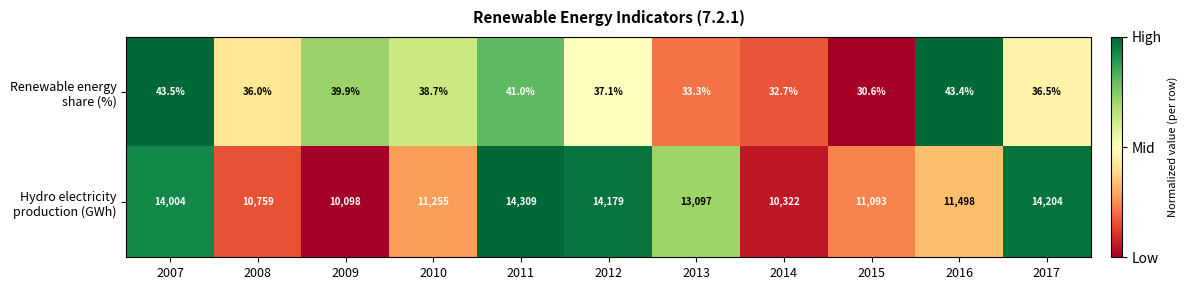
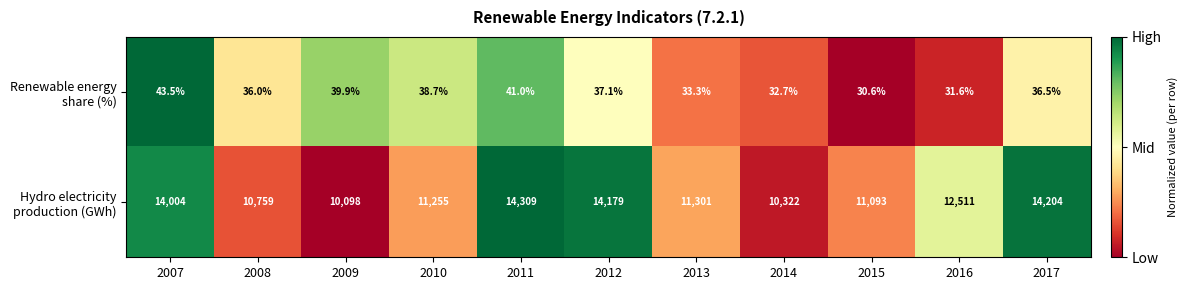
Renewable energy share (%), 2016: 43.4% -> 31.6%
Hydro electricity production (GWh), 2013: 13,097 -> 11,301
Hydro electricity production (GWh), 2016: 11,498 -> 12,511
